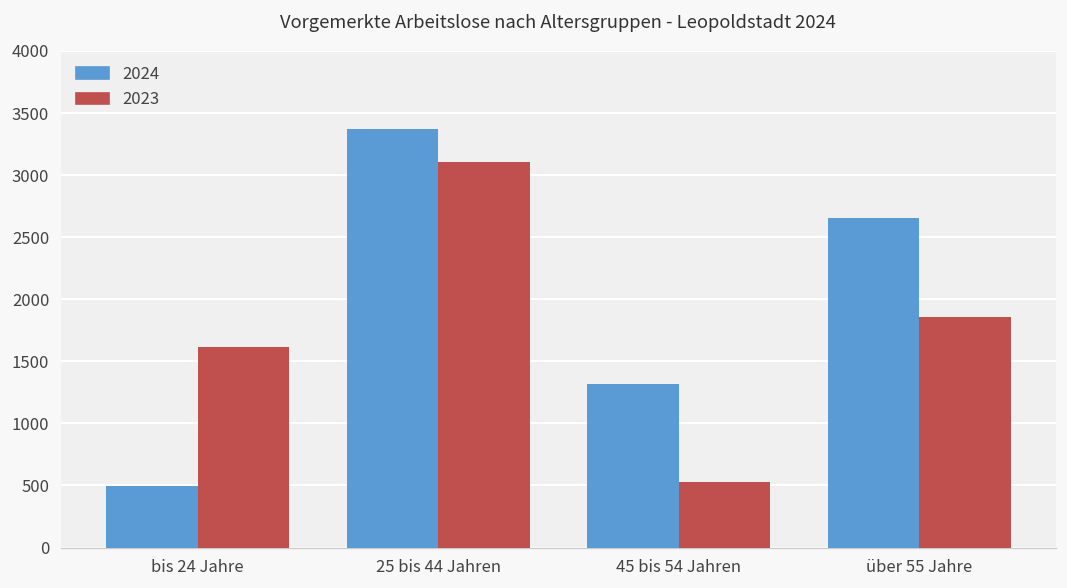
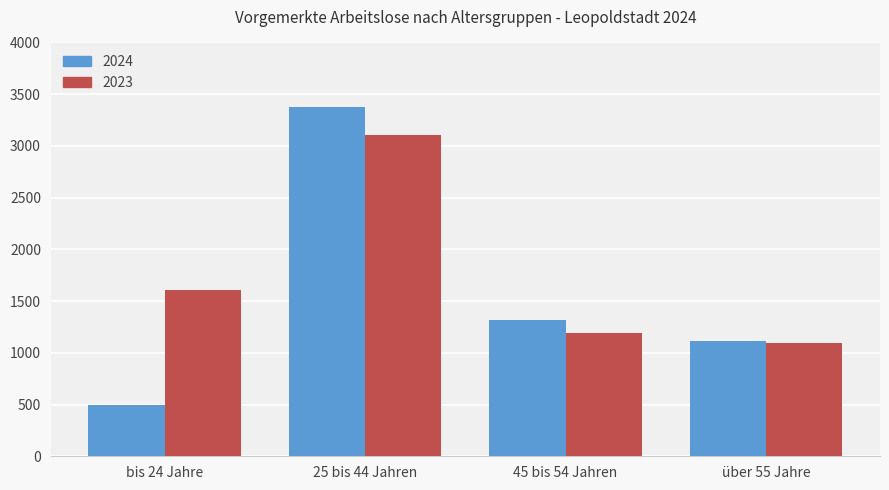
2023, 45 bis 54 Jahren: 530 -> 1200
2024, über 55 Jahre: 2650 -> 1110
2023, über 55 Jahre: 1860 -> 1100
